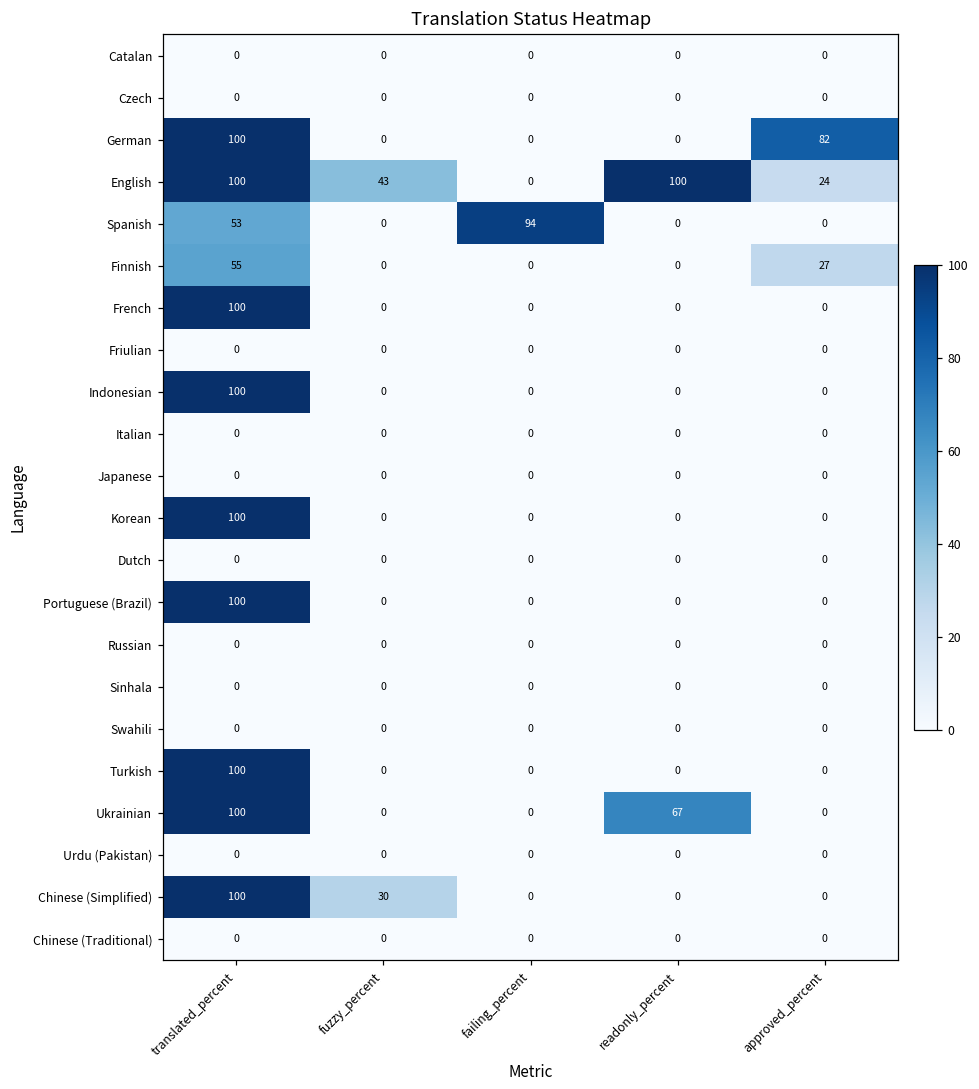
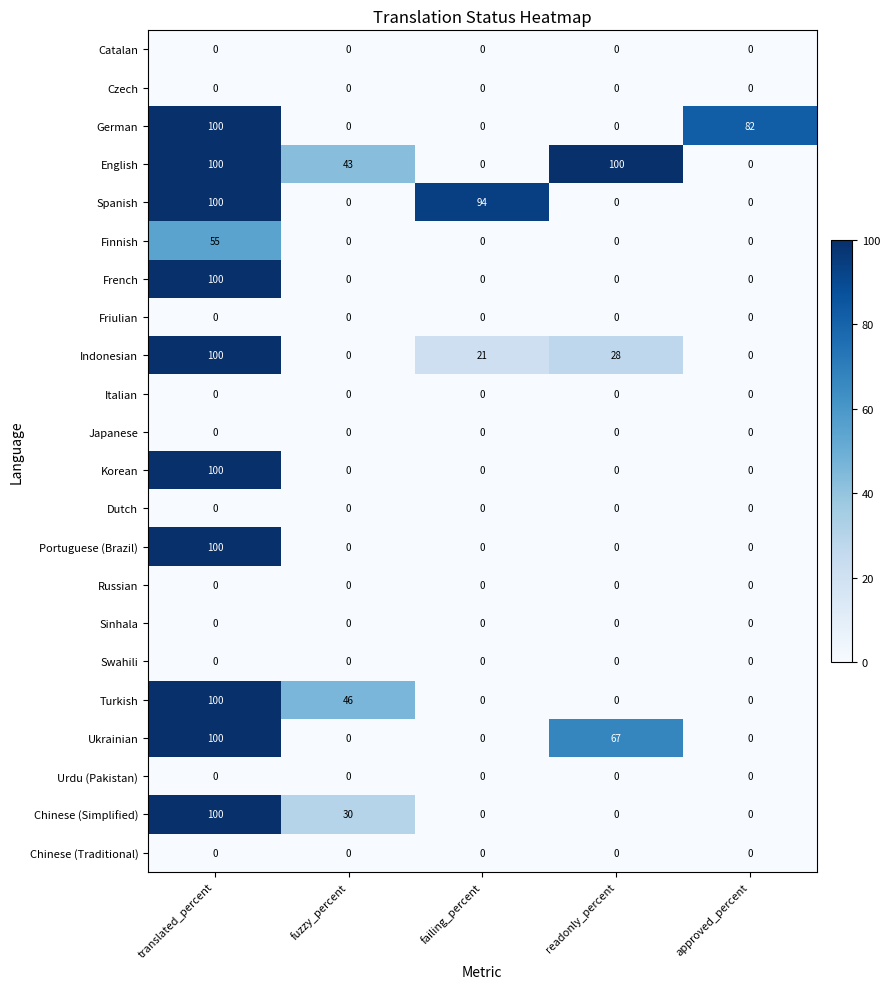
English, approved_percent: 24 -> 0
Spanish, translated_percent: 53 -> 100
Finnish, approved_percent: 27 -> 0
Indonesian, failing_percent: 0 -> 21
Indonesian, readonly_percent: 0 -> 28
Turkish, fuzzy_percent: 0 -> 46
